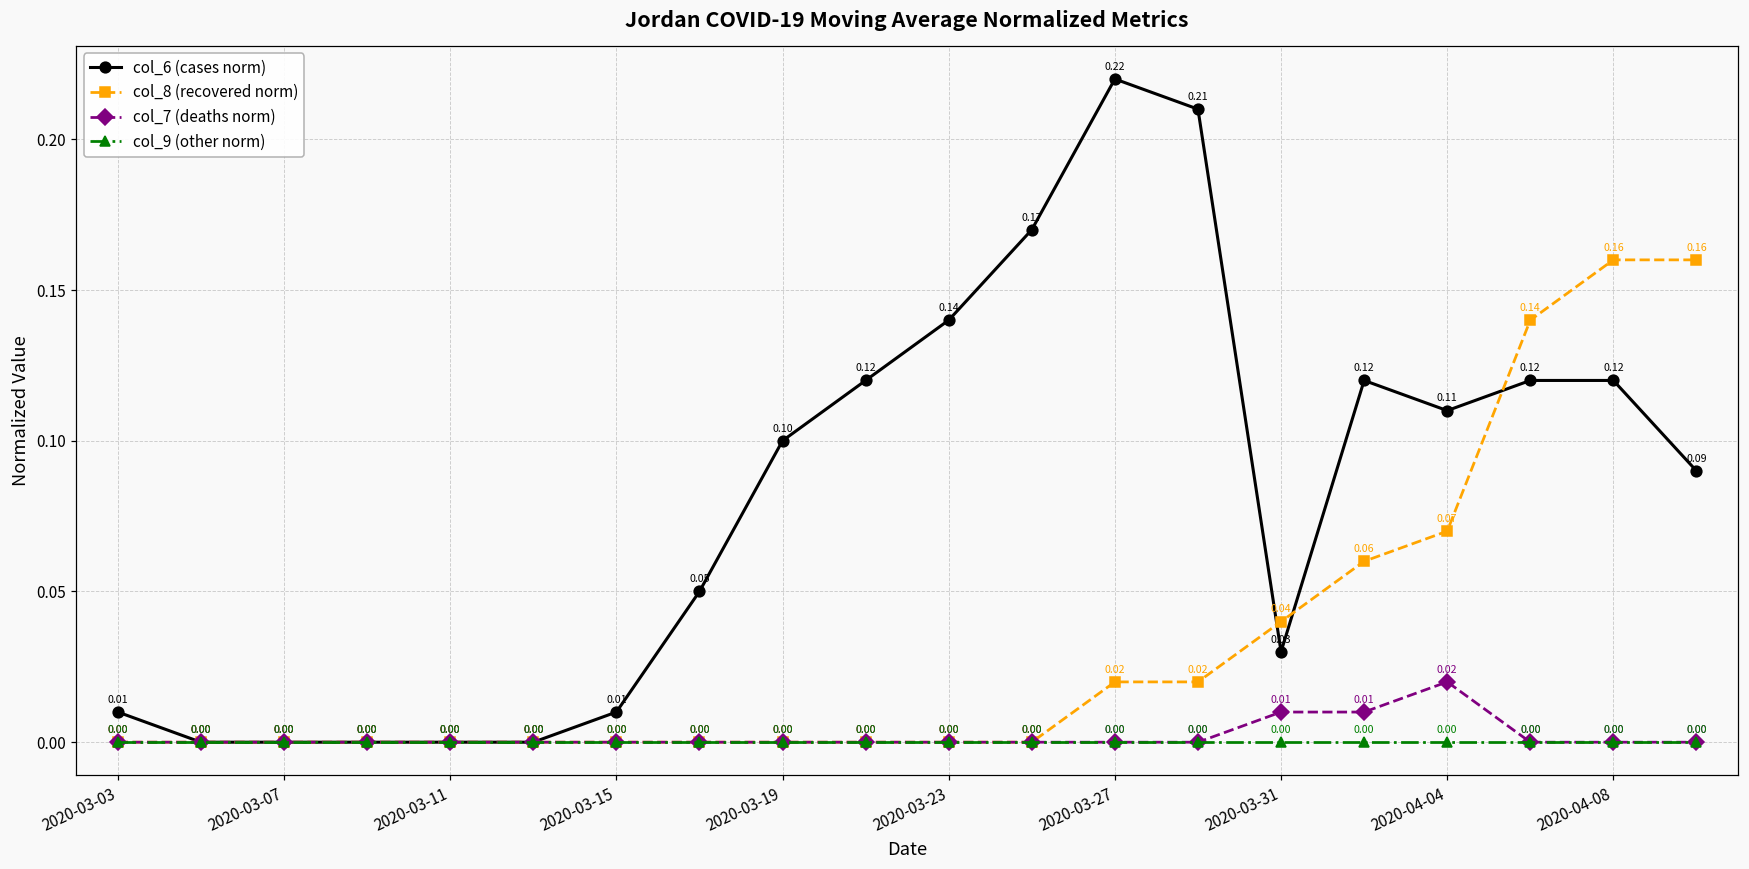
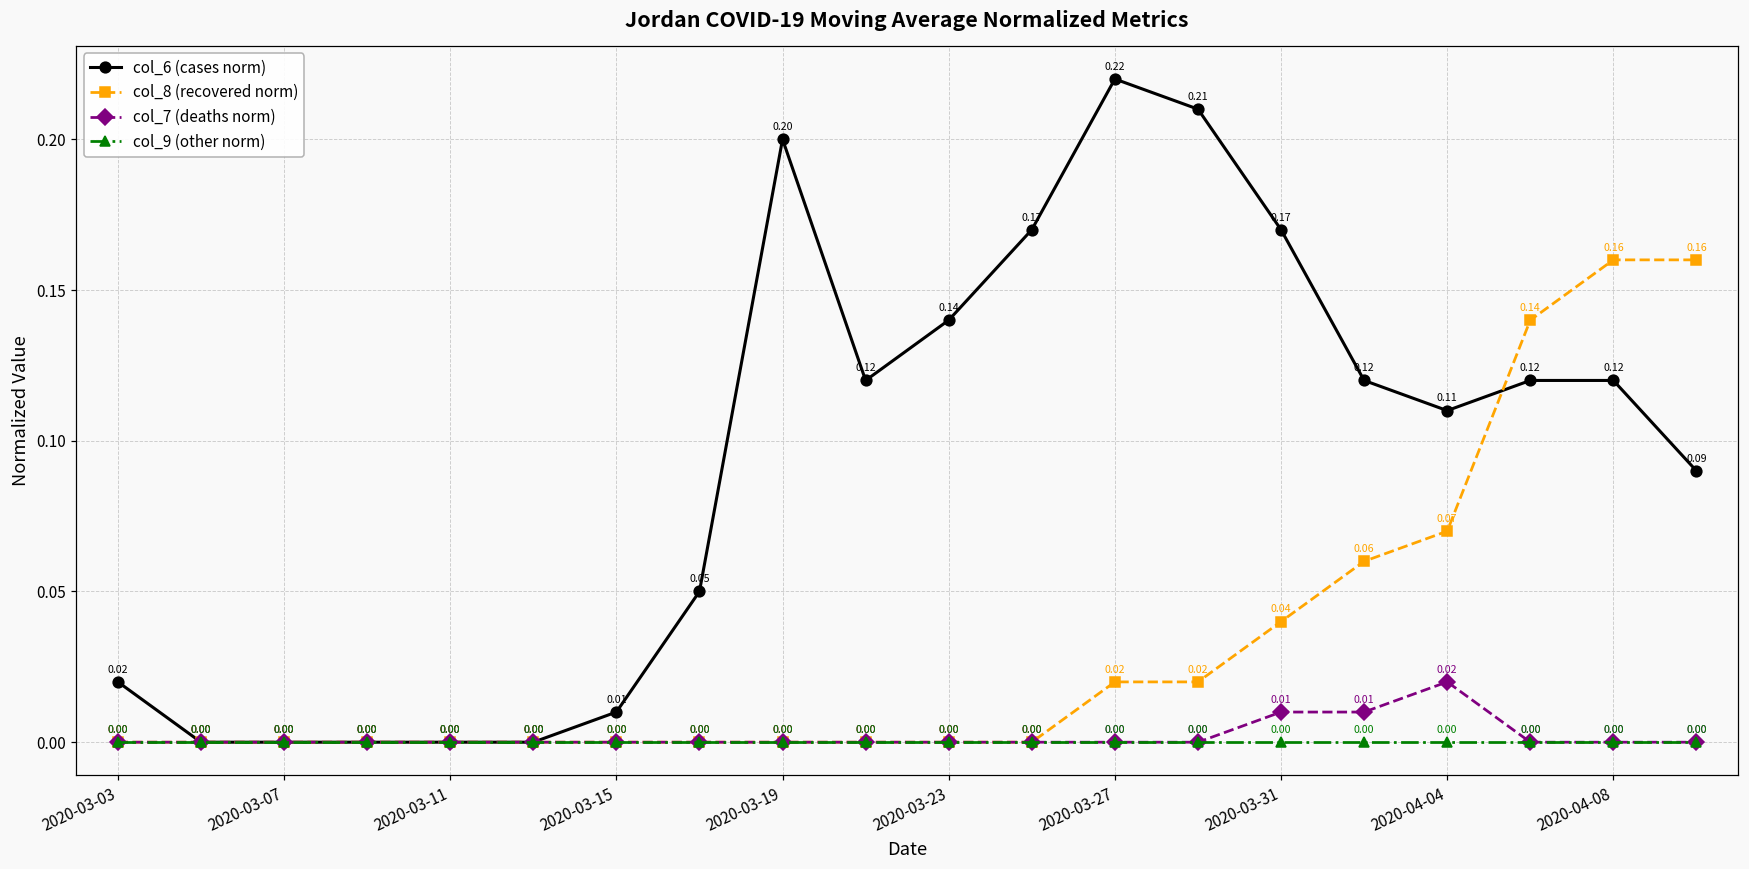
col_6 (cases norm), 2020-03-03: 0.01 -> 0.02
col_6 (cases norm), 2020-03-19: 0.10 -> 0.20
col_6 (cases norm), 2020-03-31: 0.03 -> 0.17
